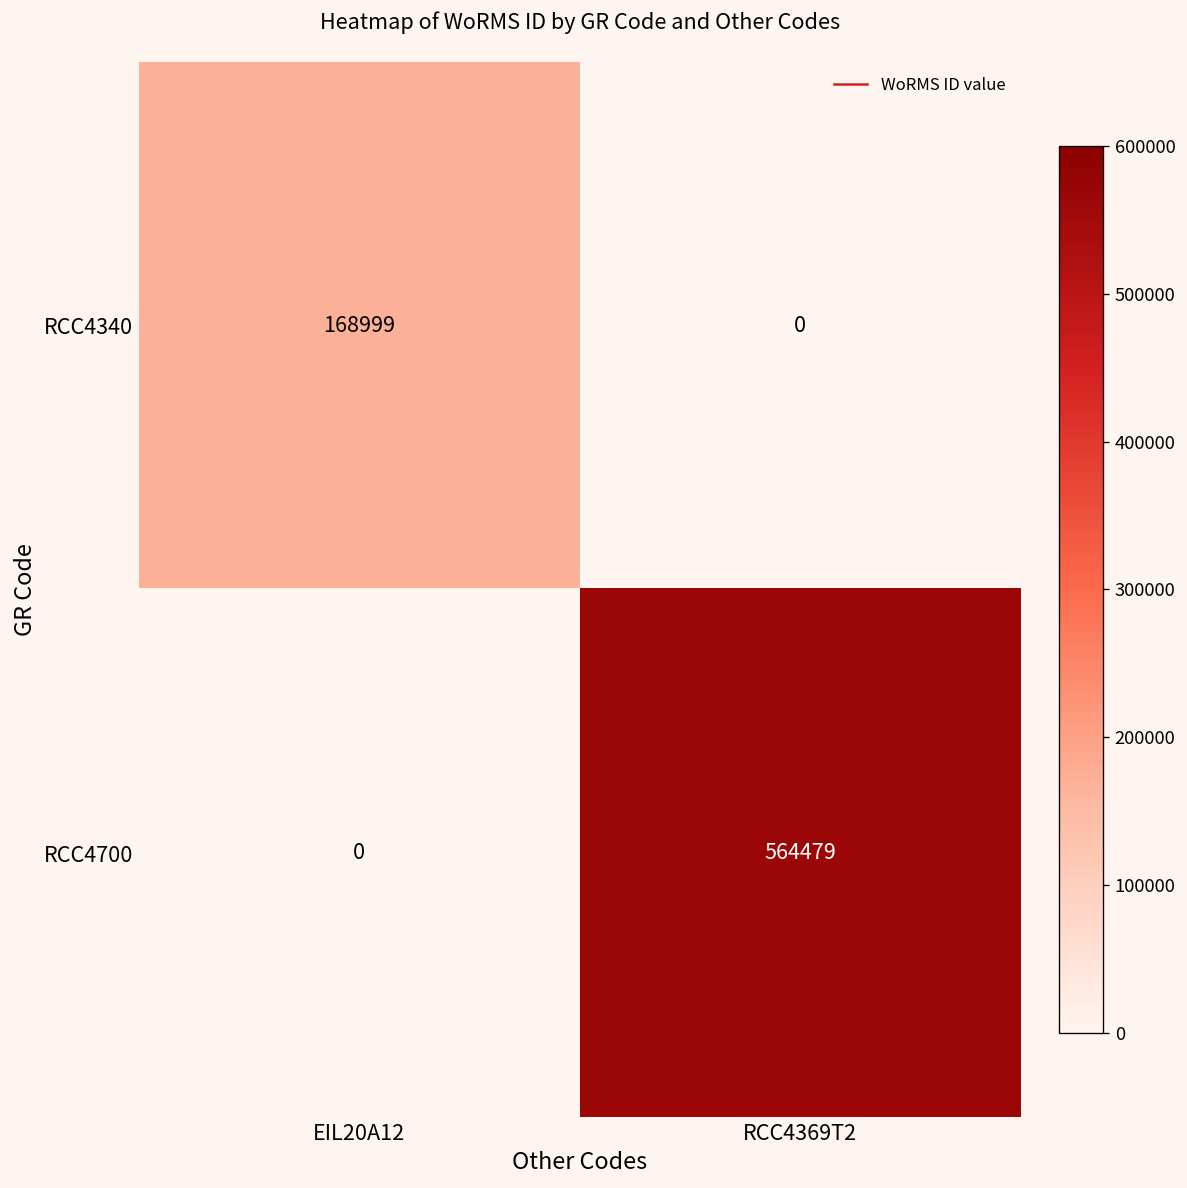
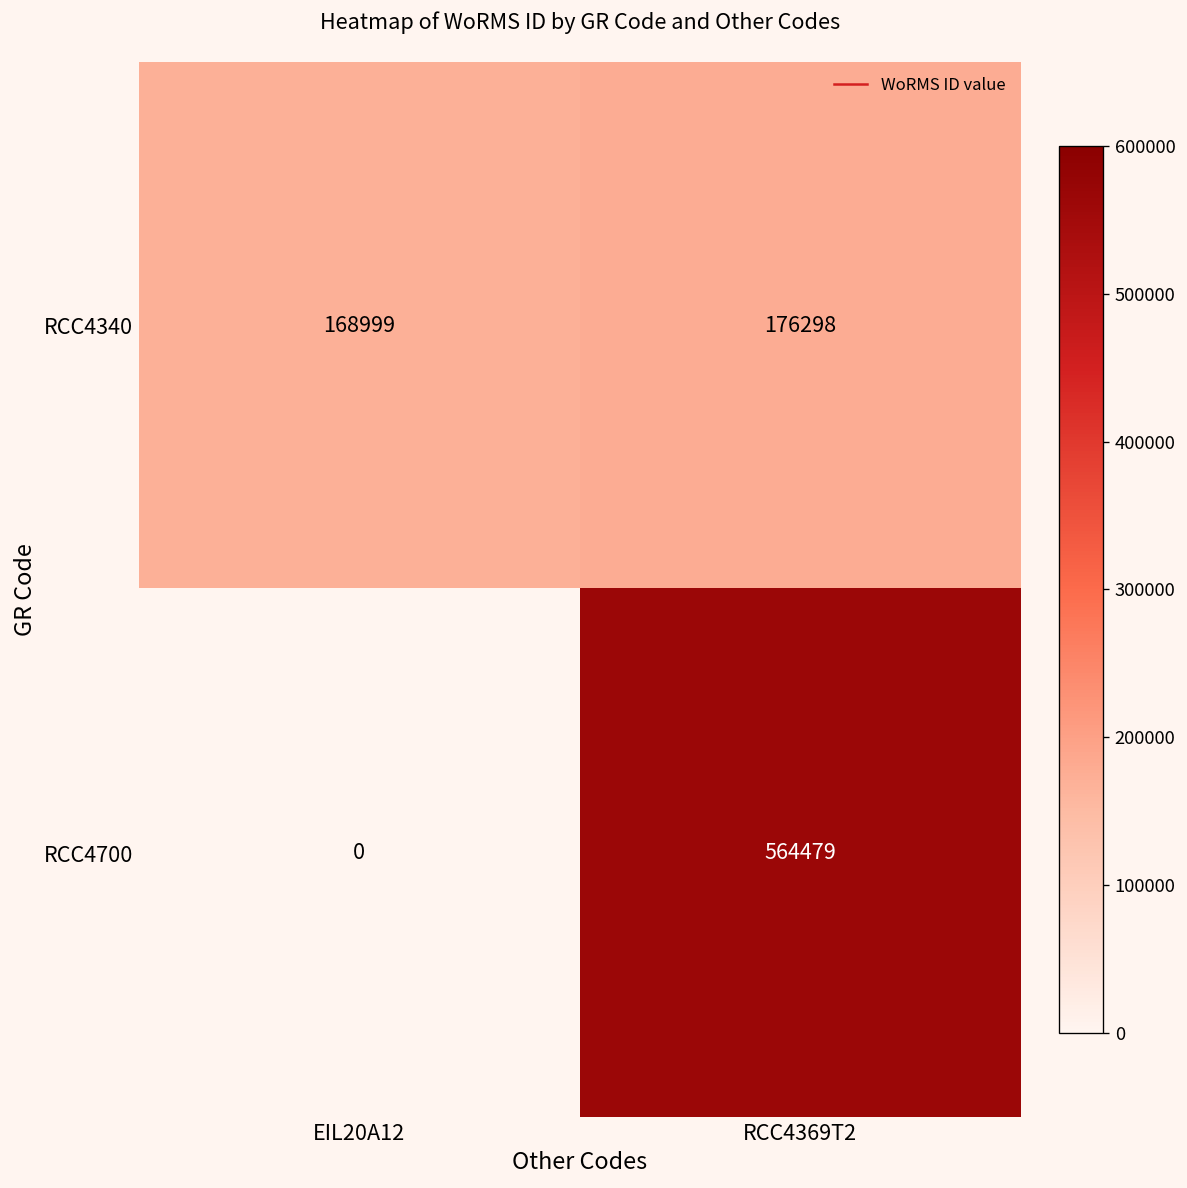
RCC4340, RCC4369T2: 0 -> 176298
